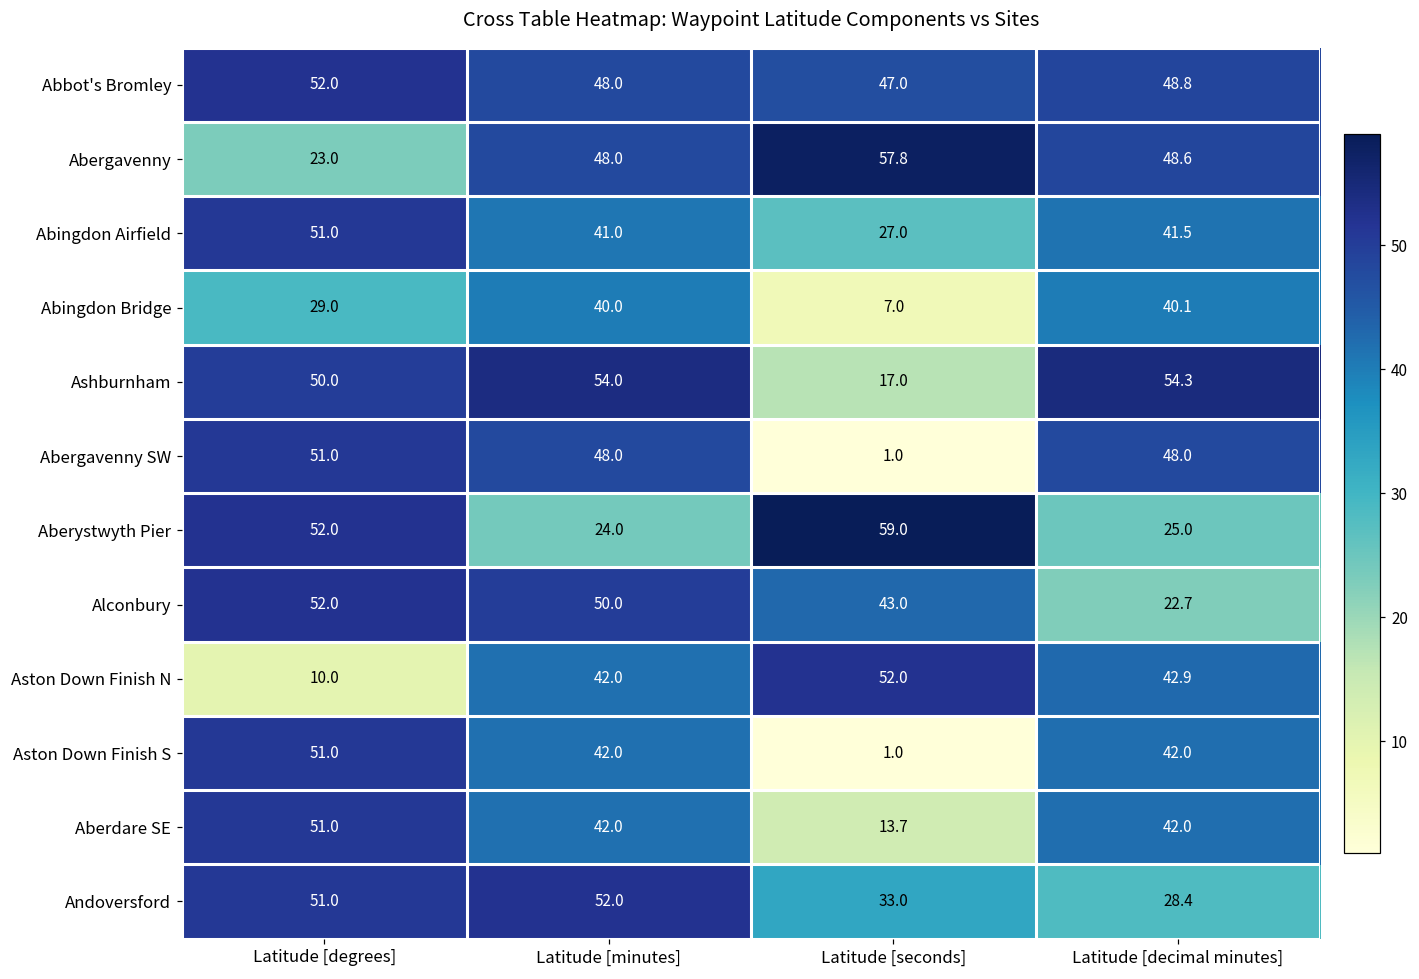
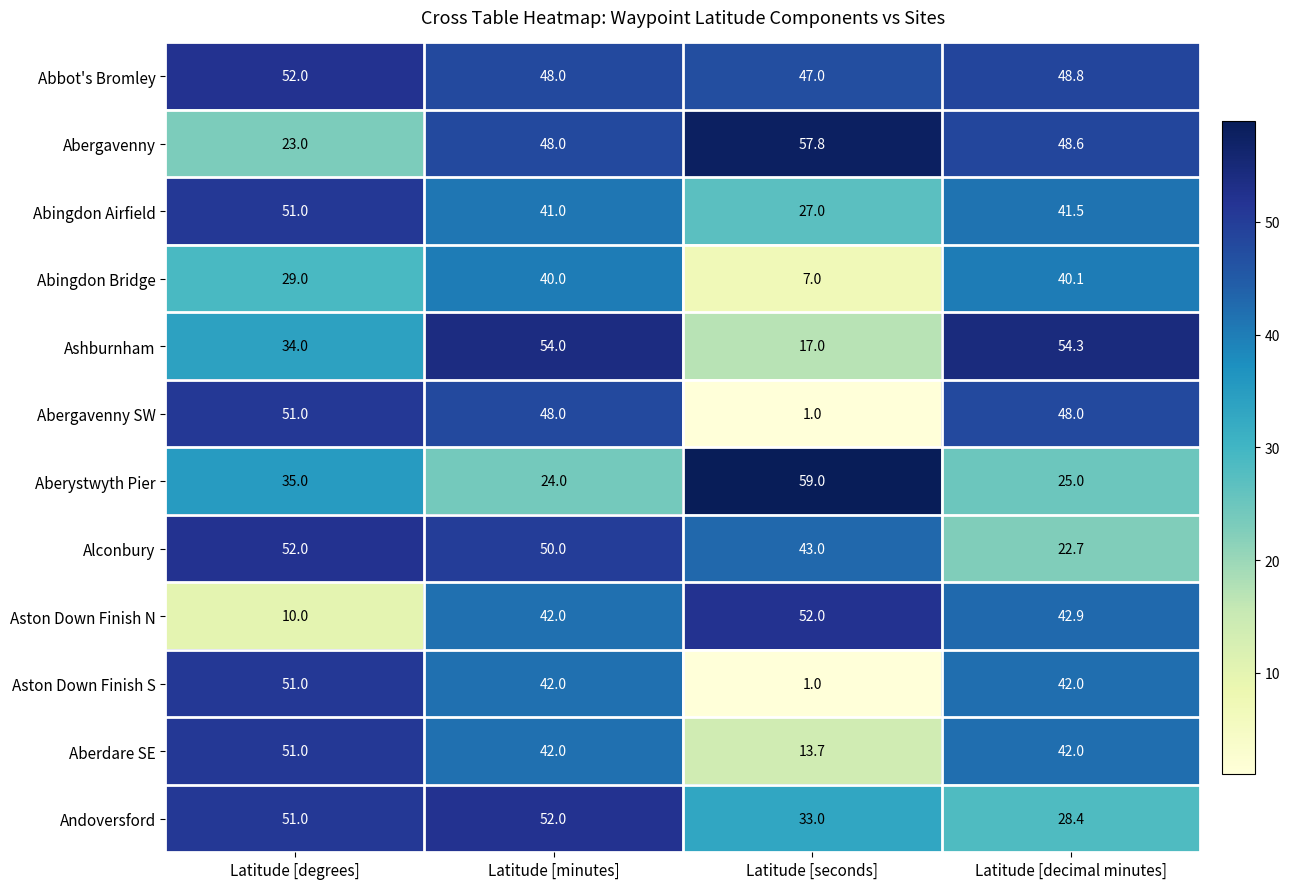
Ashburnham, Latitude [degrees]: 50.0 -> 34.0
Aberystwyth Pier, Latitude [degrees]: 52.0 -> 35.0
